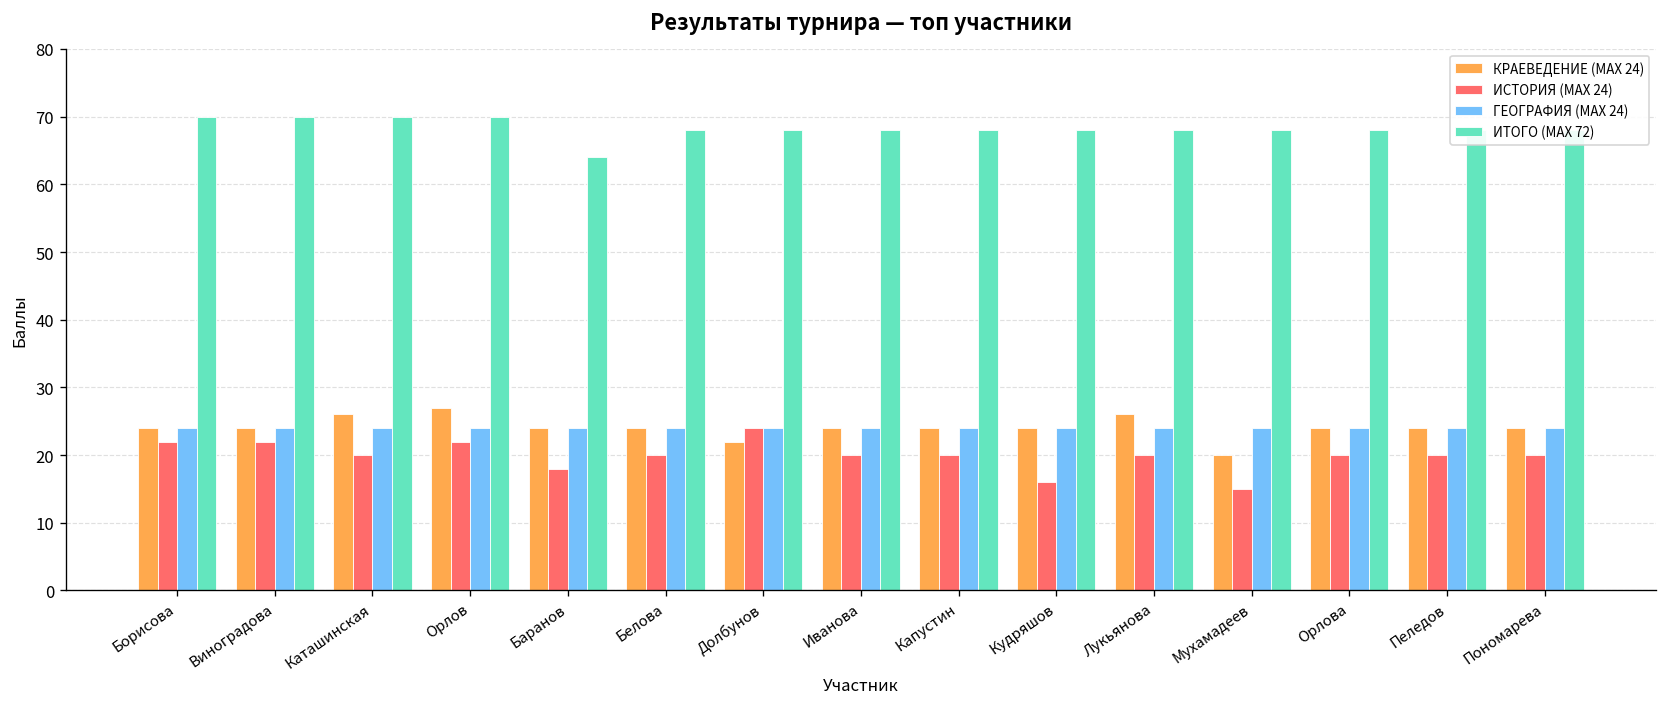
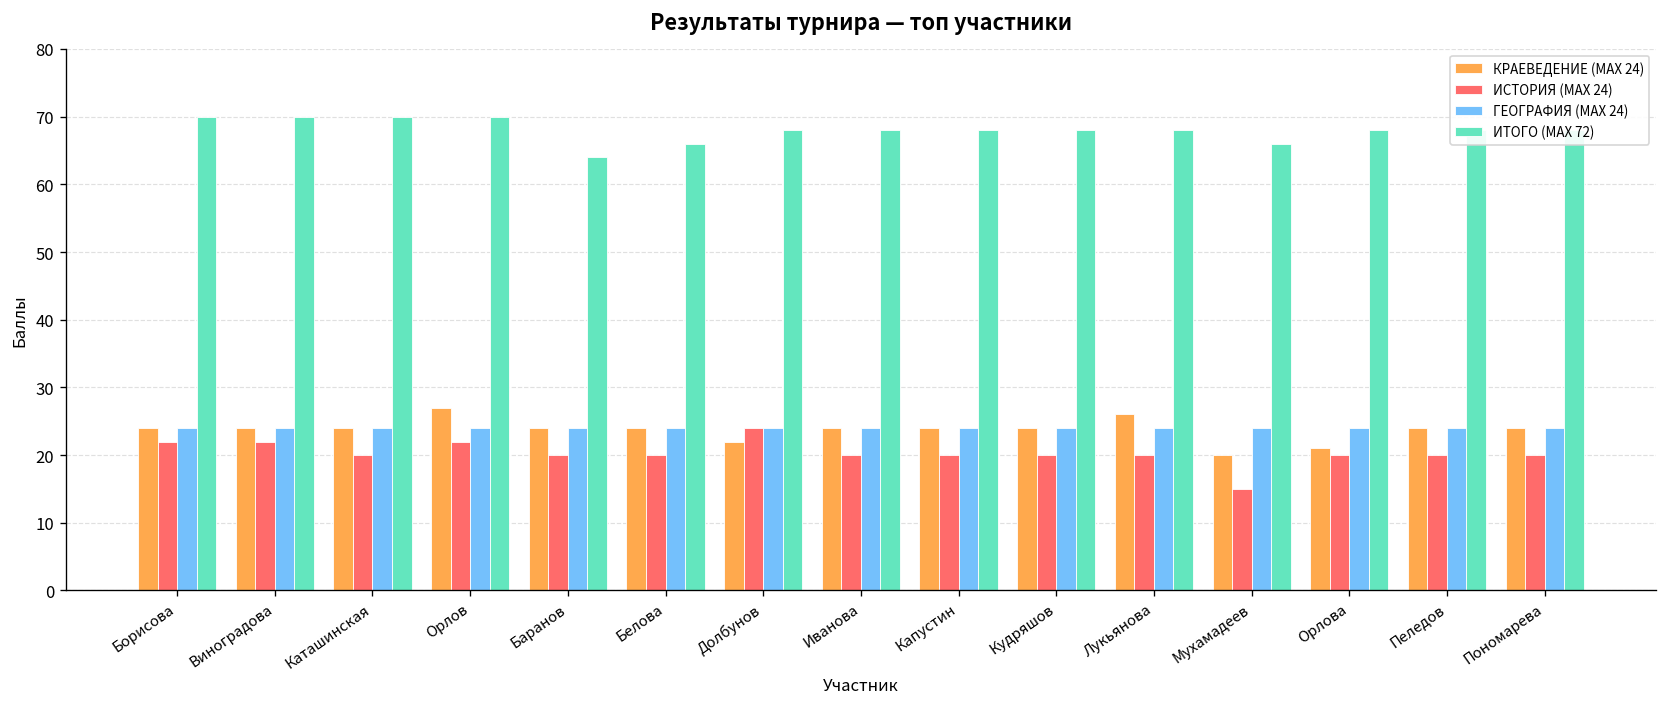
КРАЕВЕДЕНИЕ (MAX 24), Каташинская: 26 -> 24
ИСТОРИЯ (MAX 24), Баранов: 18 -> 20
ИТОГО (MAX 72), Белова: 68 -> 66
ИСТОРИЯ (MAX 24), Кудряшов: 16 -> 20
ИТОГО (MAX 72), Мухамадеев: 68 -> 66
КРАЕВЕДЕНИЕ (MAX 24), Орлова: 24 -> 21
